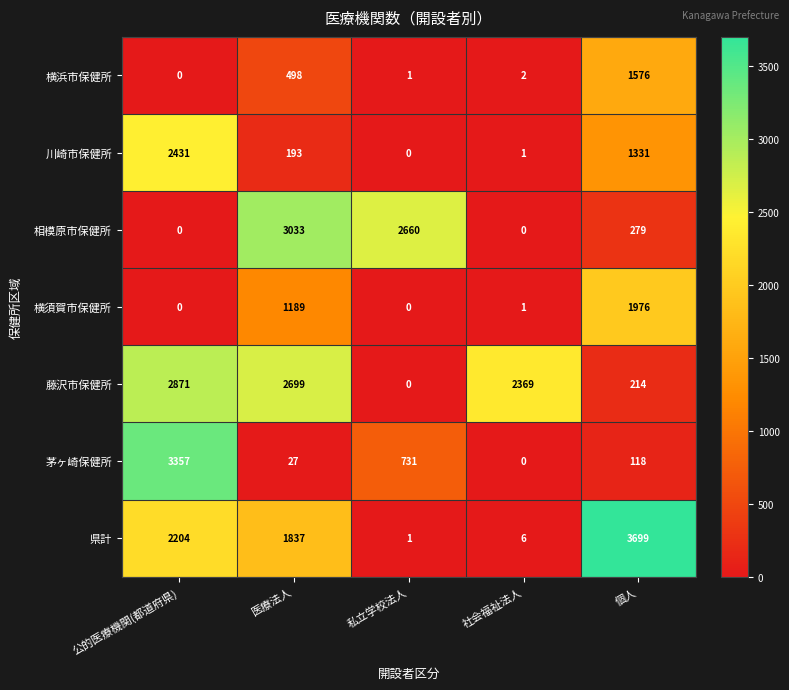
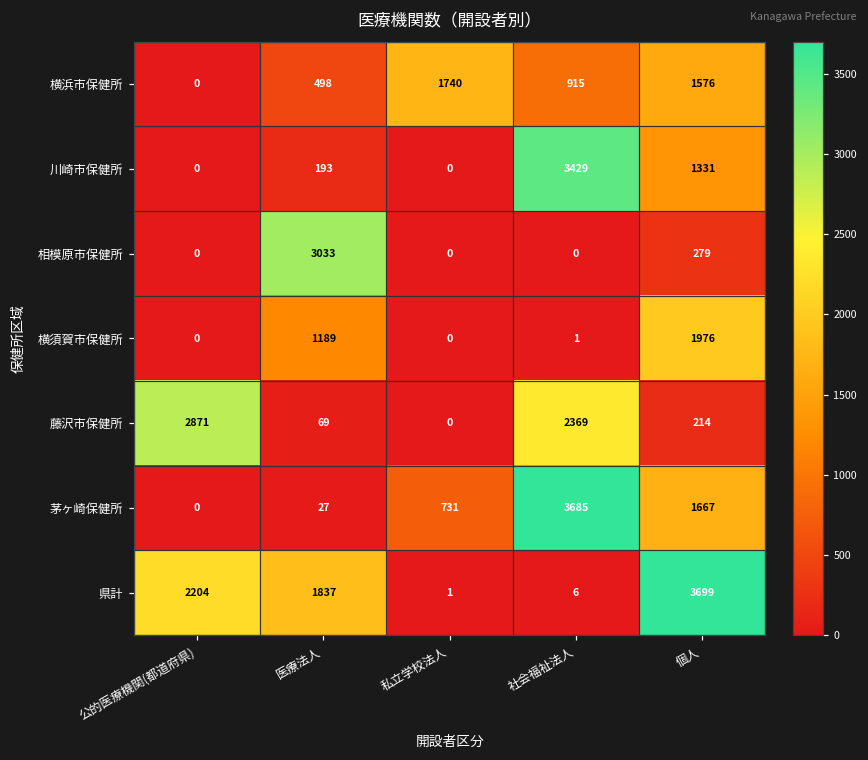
横浜市保健所, 私立学校法人: 1 -> 1740
横浜市保健所, 社会福祉法人: 2 -> 915
川崎市保健所, 公的医療機関(都道府県): 2431 -> 0
川崎市保健所, 社会福祉法人: 1 -> 3429
相模原市保健所, 私立学校法人: 2660 -> 0
藤沢市保健所, 医療法人: 2699 -> 69
茅ヶ崎保健所, 公的医療機関(都道府県): 3357 -> 0
茅ヶ崎保健所, 社会福祉法人: 0 -> 3685
茅ヶ崎保健所, 個人: 118 -> 1667
